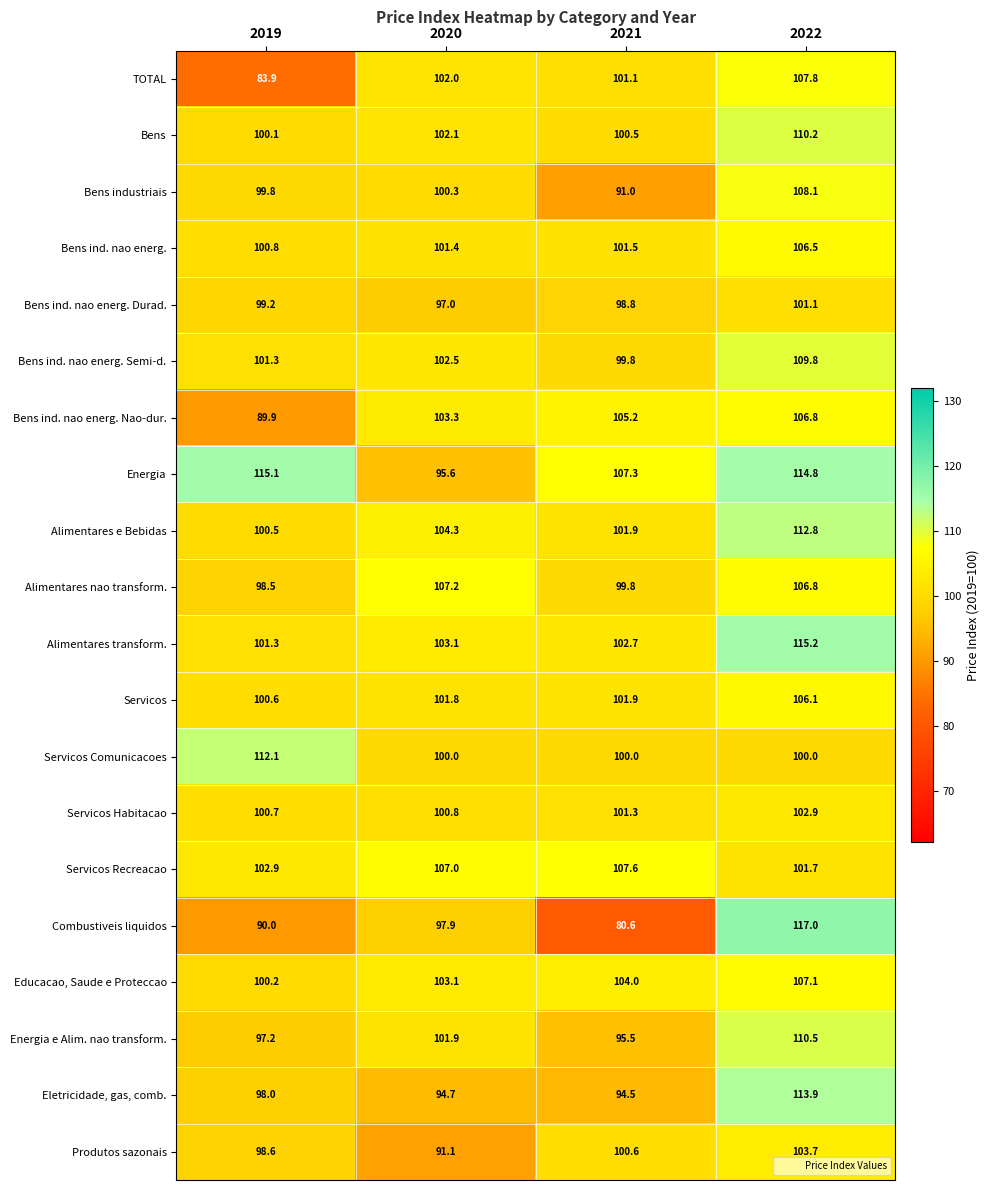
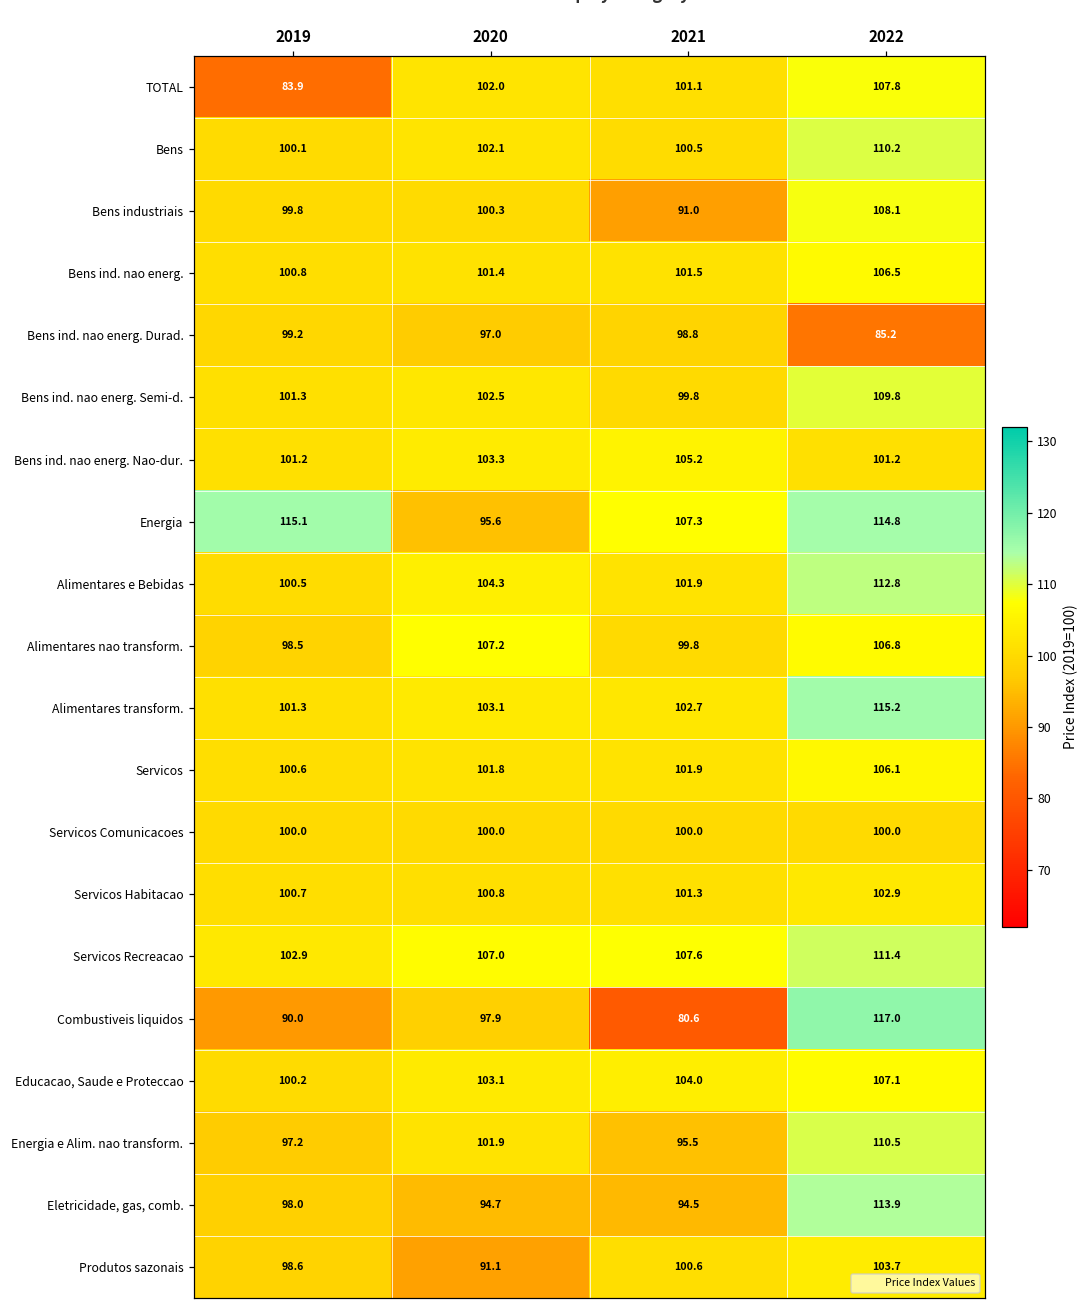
Bens ind. nao energ. Durad., 2022: 101.1 -> 85.2
Bens ind. nao energ. Nao-dur., 2019: 89.9 -> 101.2
Bens ind. nao energ. Nao-dur., 2022: 106.8 -> 101.2
Servicos Comunicacoes, 2019: 112.1 -> 100.0
Servicos Recreacao, 2022: 101.7 -> 111.4
